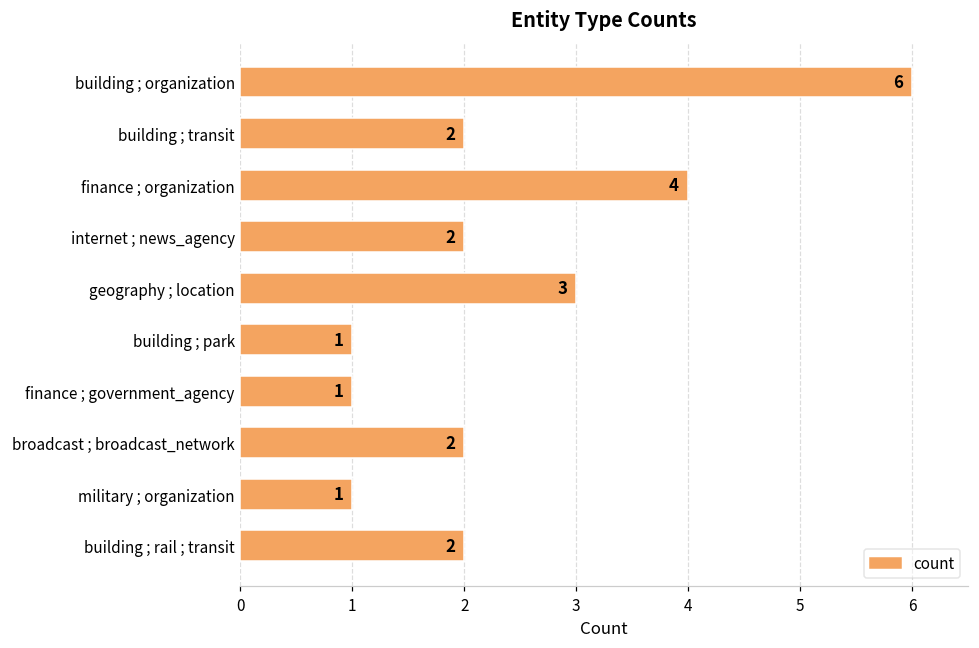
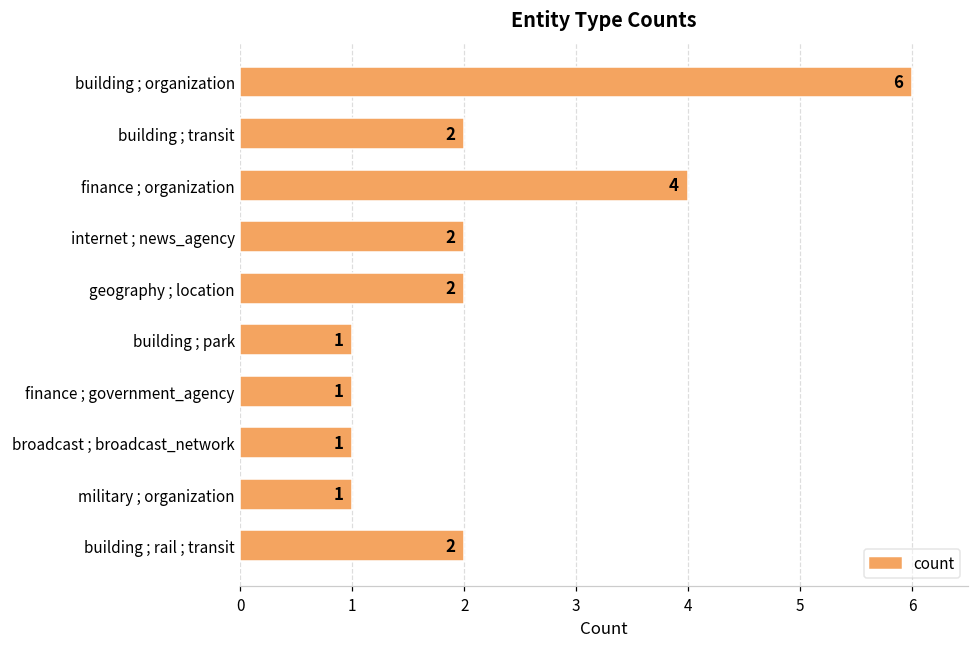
geography ; location: 3 -> 2
broadcast ; broadcast_network: 2 -> 1
